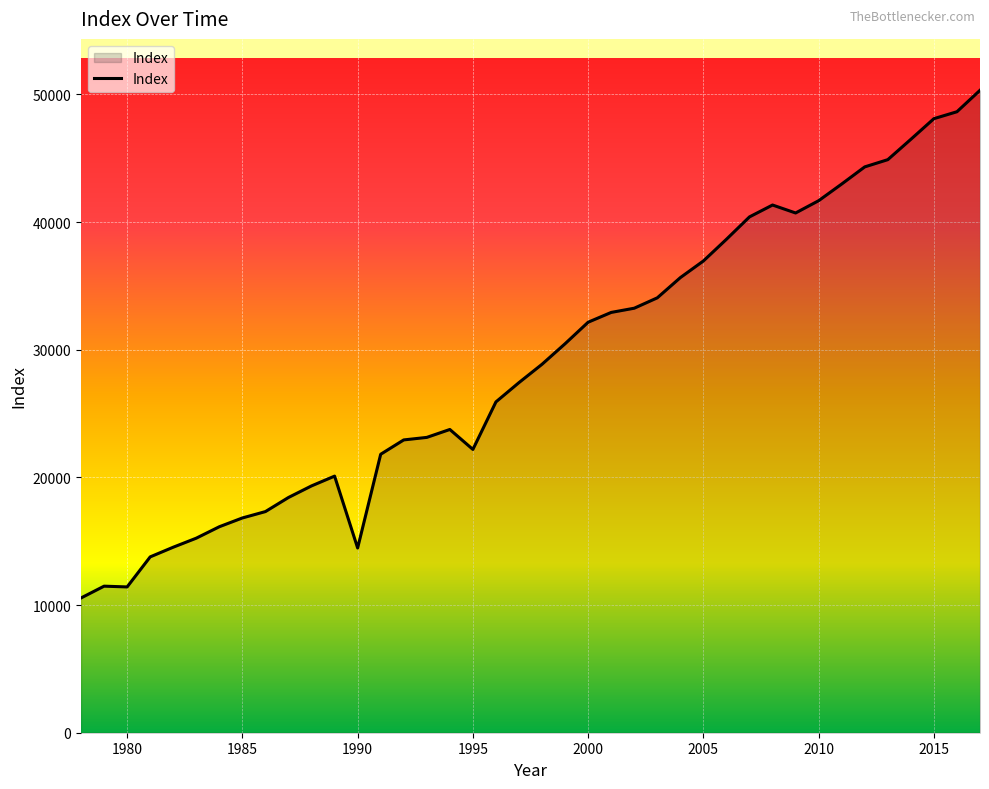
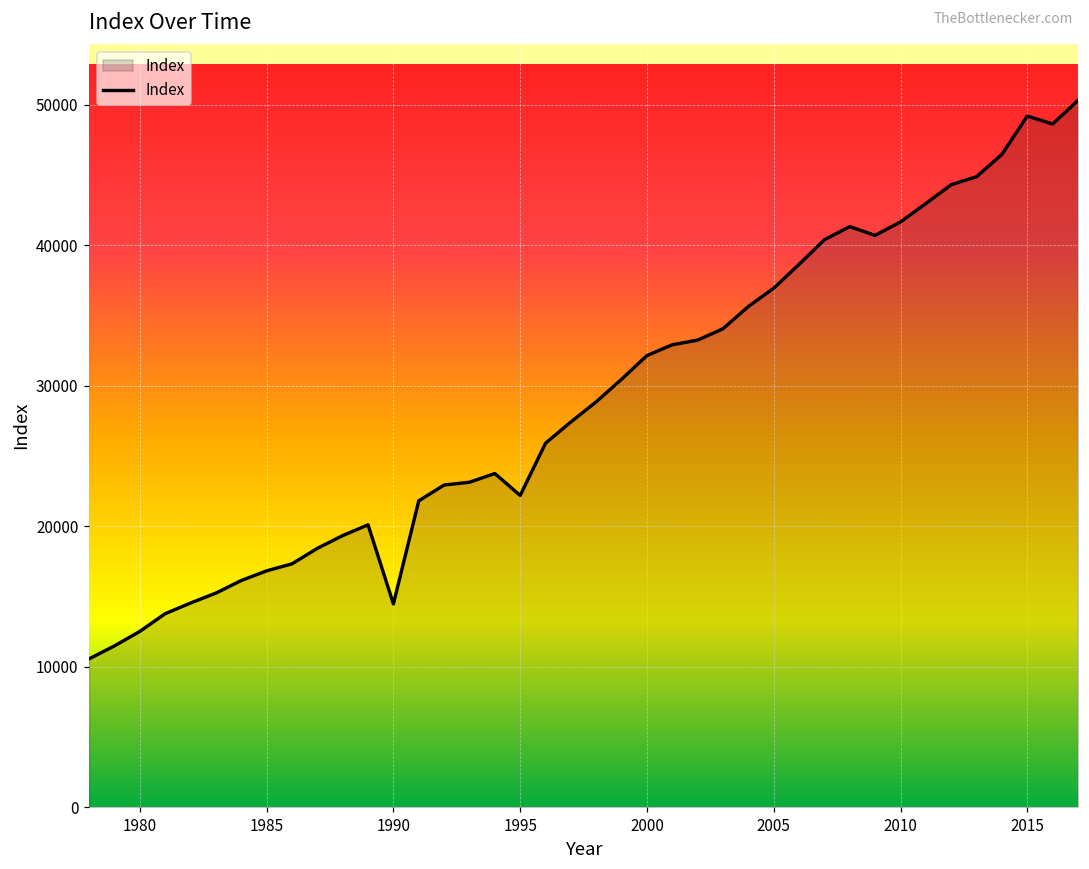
1980: 11400 -> 12500
2015: 48100 -> 49200
